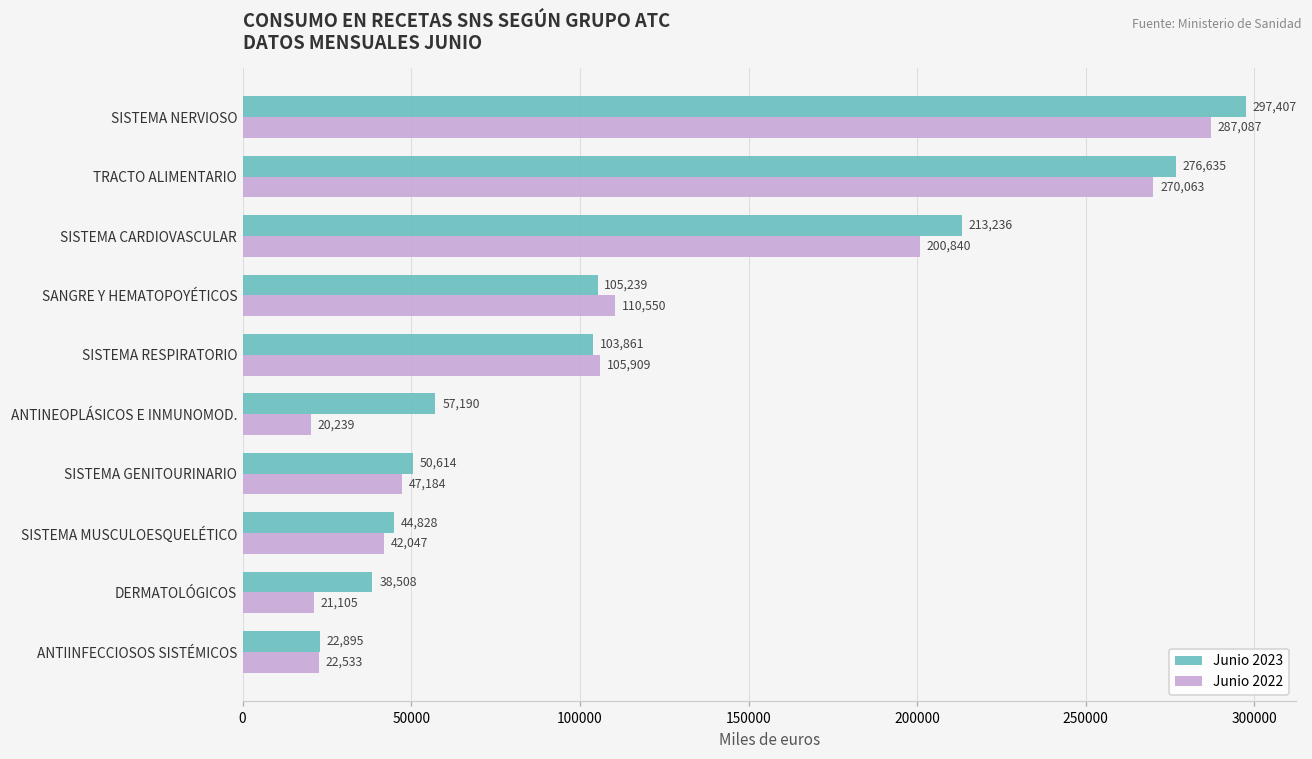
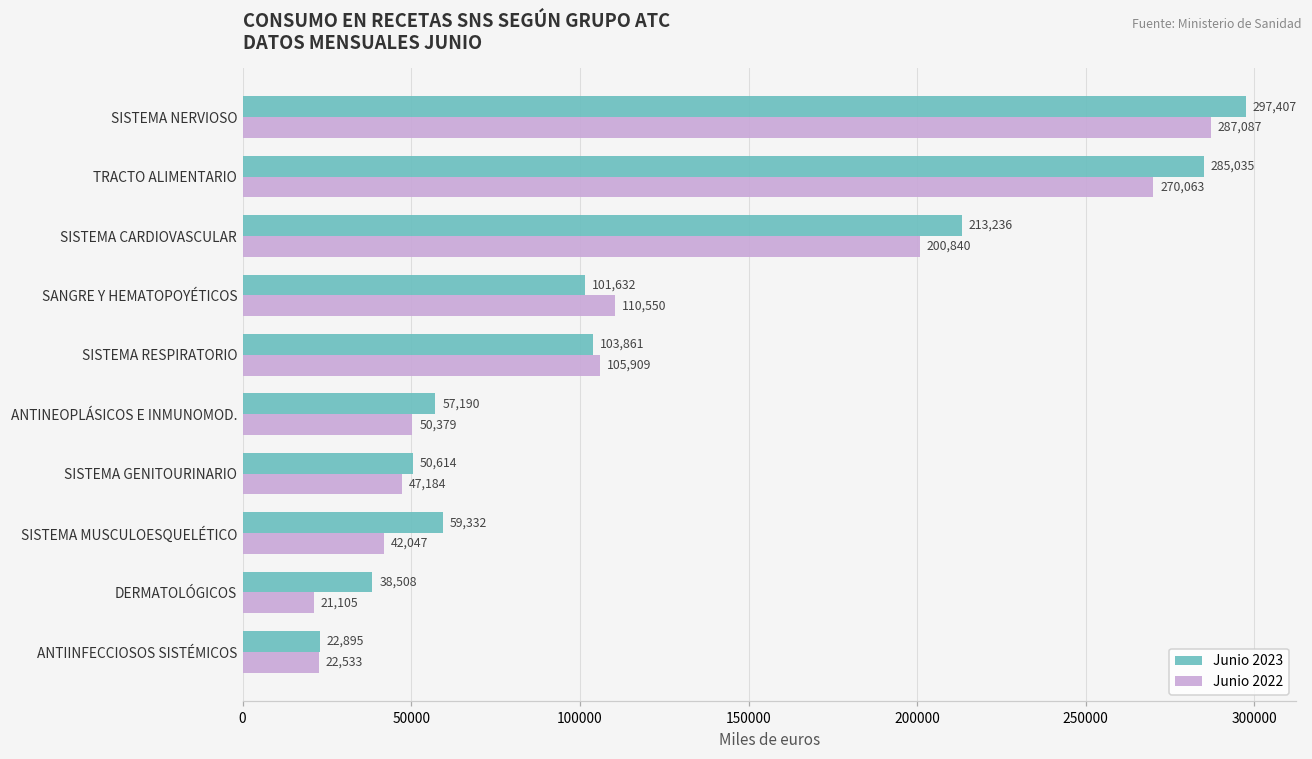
Junio 2023, TRACTO ALIMENTARIO: 276,635 -> 285,035
Junio 2023, SANGRE Y HEMATOPOYÉTICOS: 105,239 -> 101,632
Junio 2022, ANTINEOPLÁSICOS E INMUNOMOD.: 20,239 -> 50,379
Junio 2023, SISTEMA MUSCULOESQUELÉTICO: 44,828 -> 59,332
